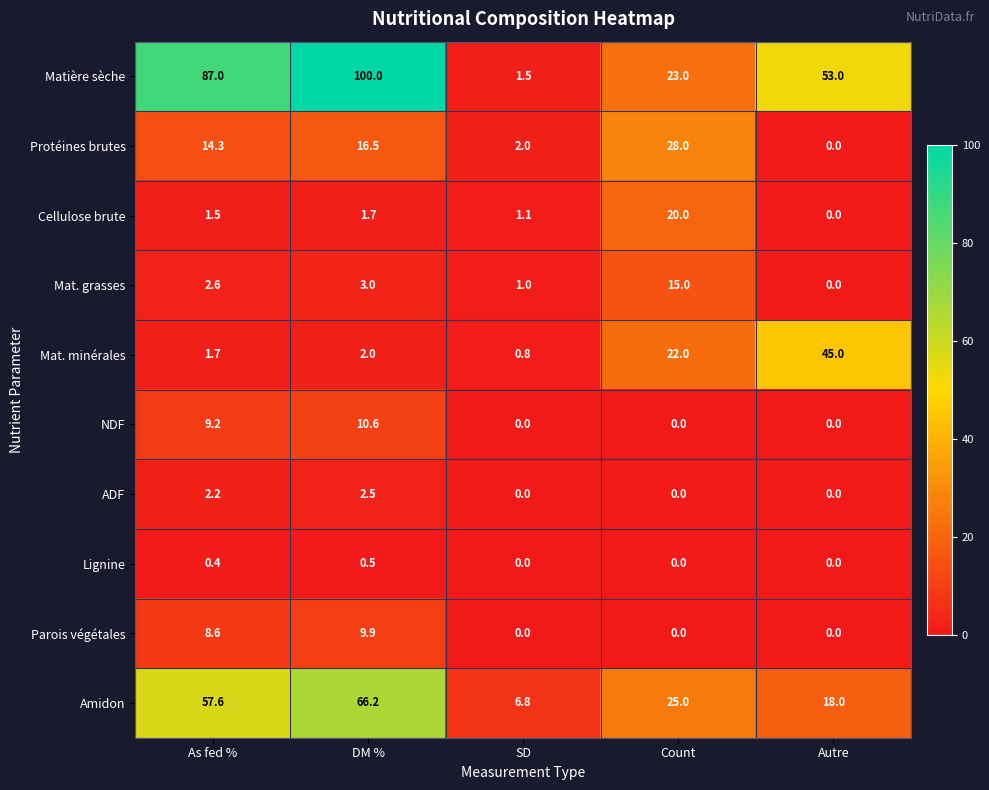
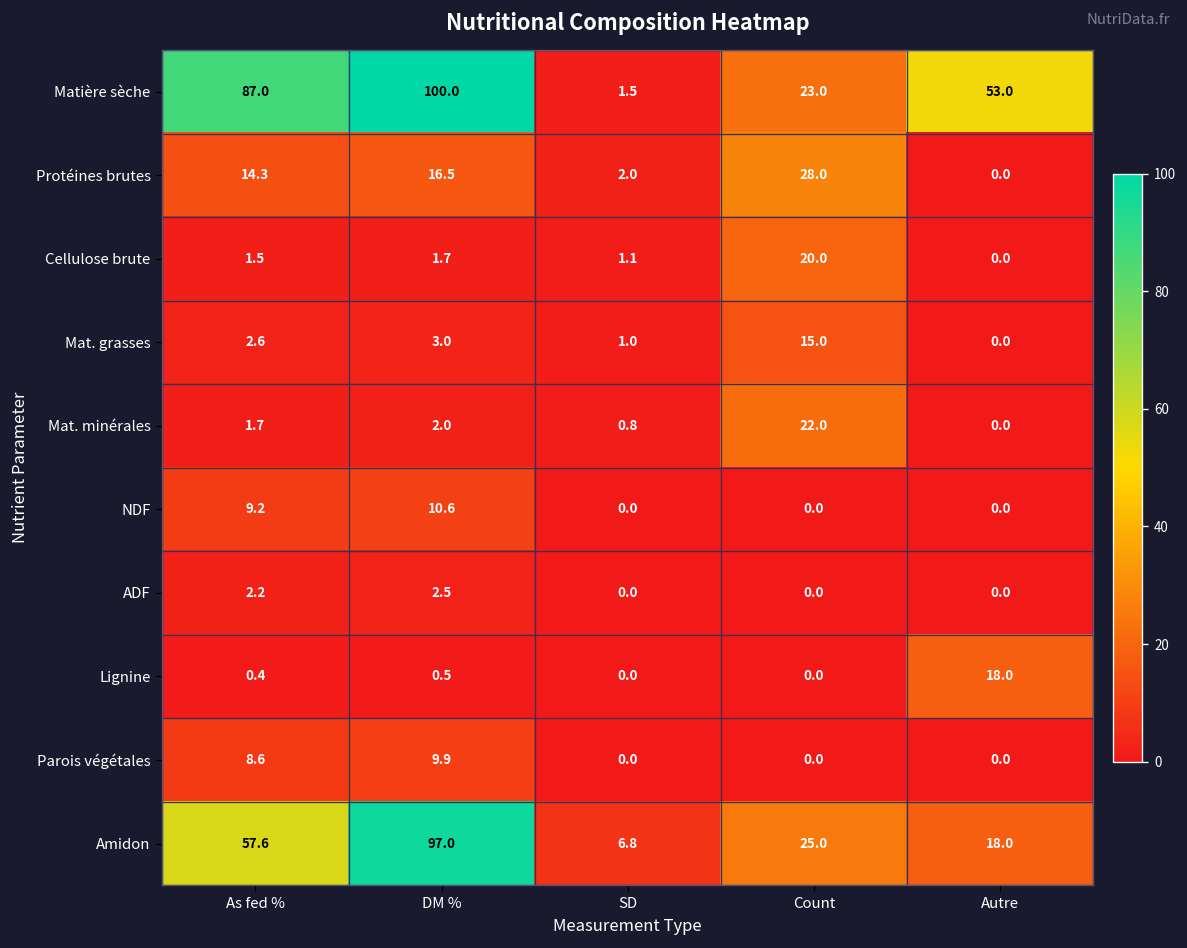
Mat. minérales, Autre: 45.0 -> 0.0
Lignine, Autre: 0.0 -> 18.0
Amidon, DM %: 66.2 -> 97.0
